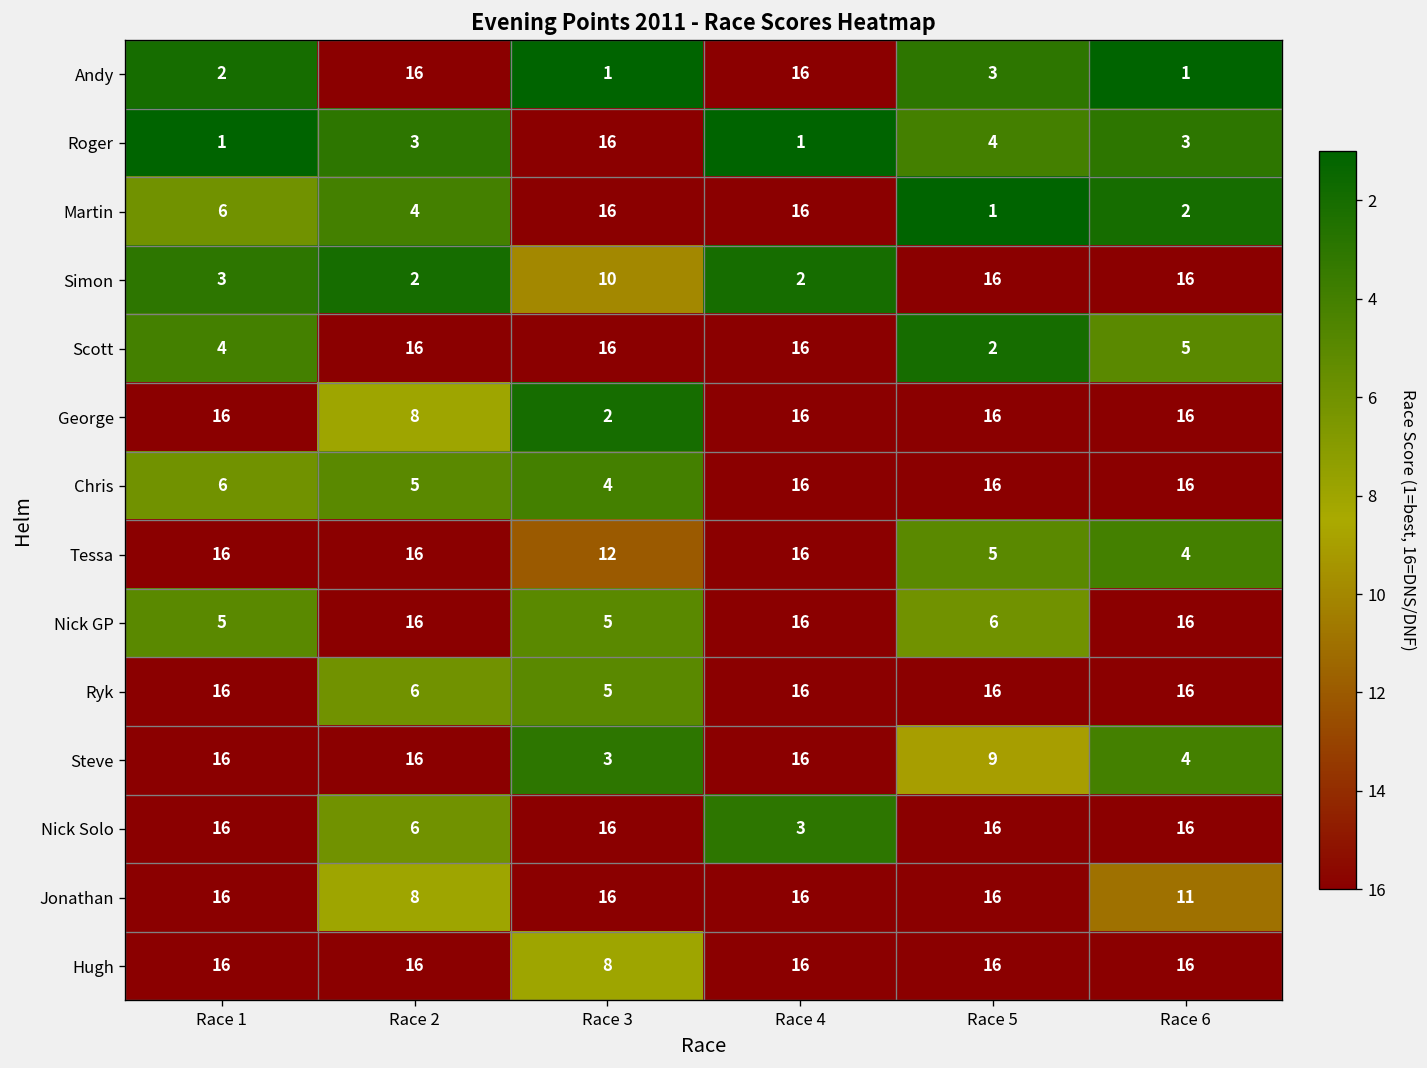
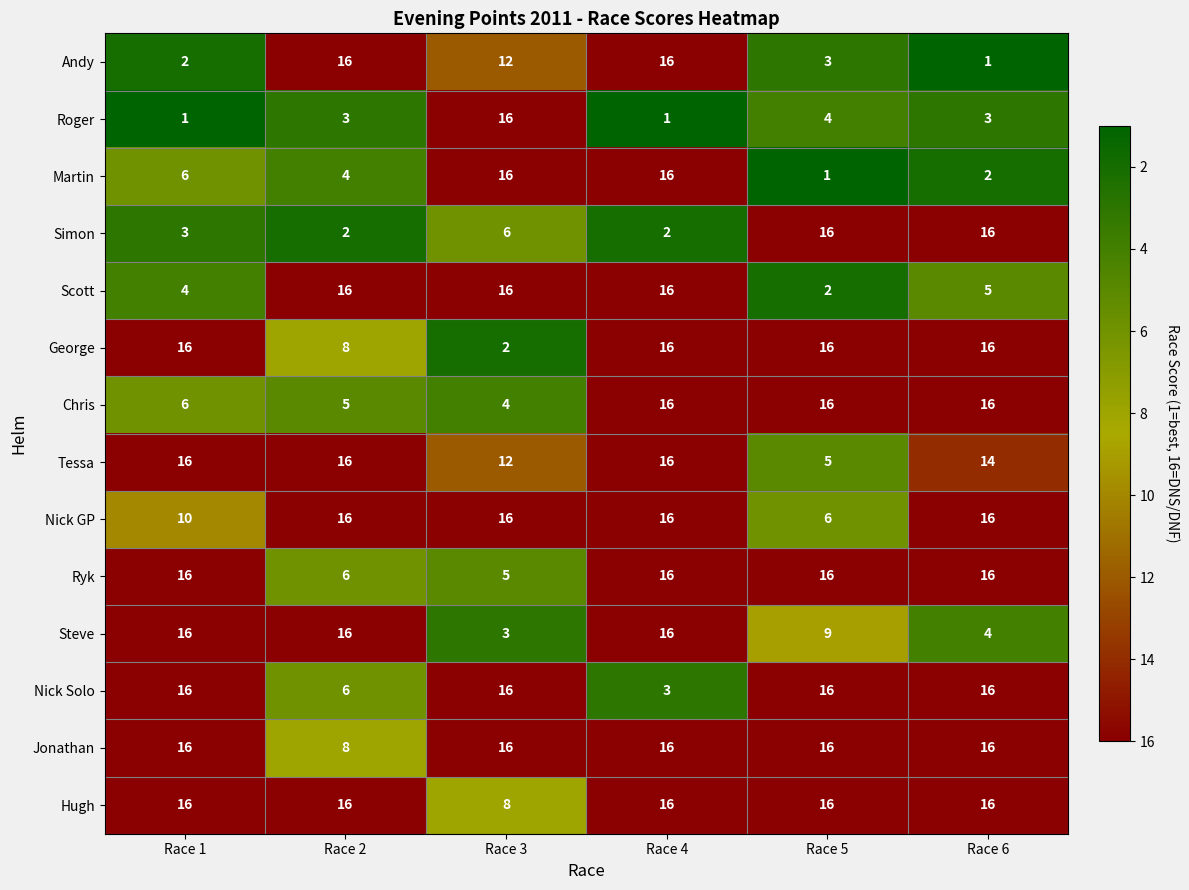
Andy, Race 3: 1 -> 12
Simon, Race 3: 10 -> 6
Tessa, Race 6: 4 -> 14
Nick GP, Race 1: 5 -> 10
Nick GP, Race 3: 5 -> 16
Jonathan, Race 6: 11 -> 16
